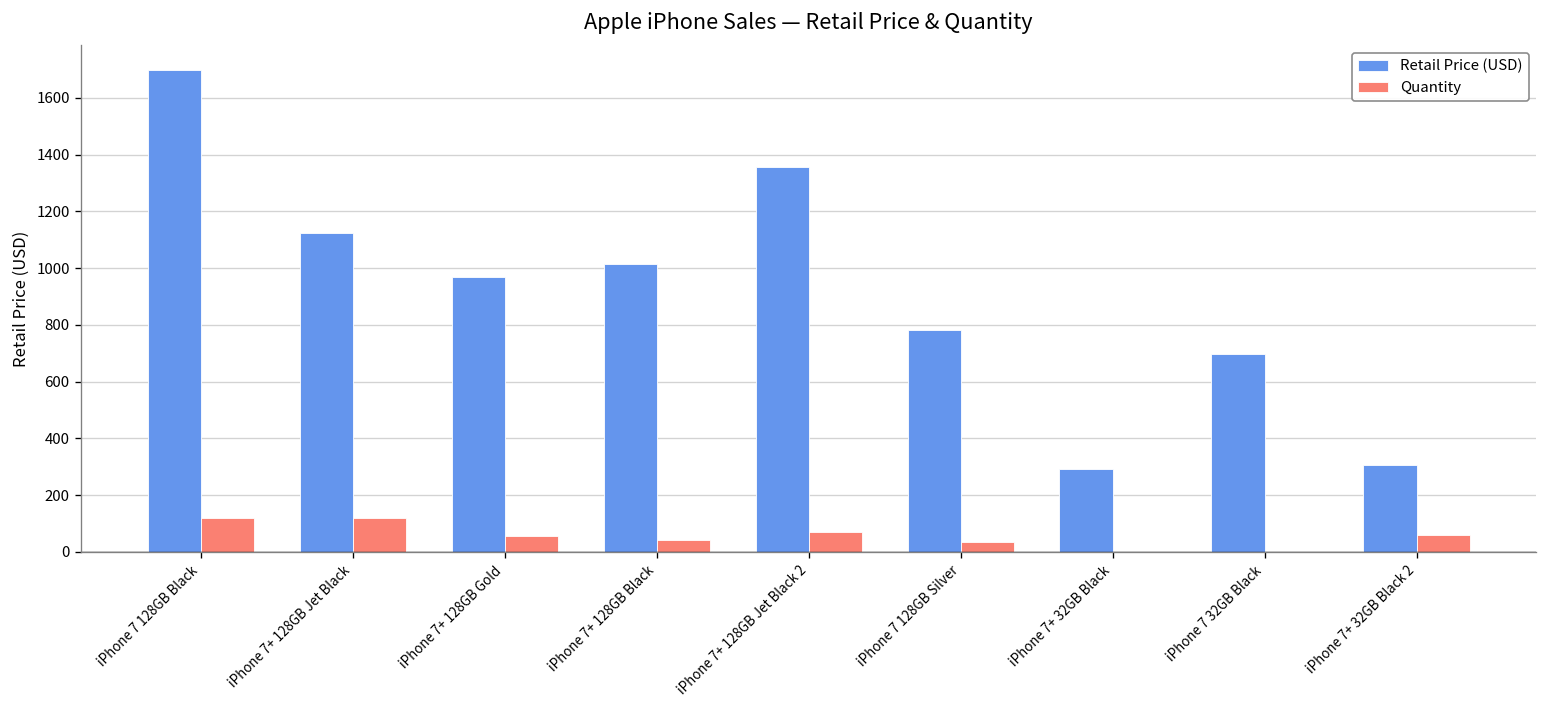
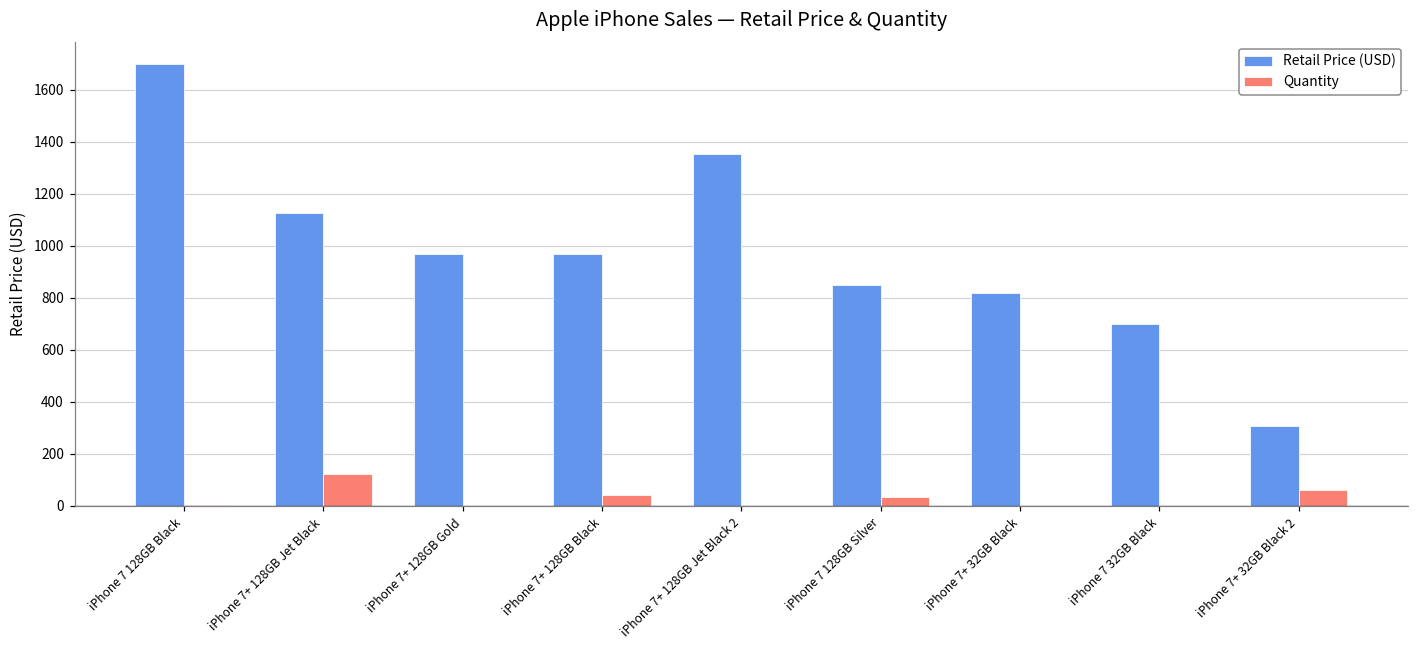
Quantity, iPhone 7 128GB Black: 120 -> 0
Quantity, iPhone 7+ 128GB Gold: 60 -> 0
Retail Price (USD), iPhone 7+ 128GB Black: 1020 -> 970
Quantity, iPhone 7+ 128GB Jet Black 2: 70 -> 0
Retail Price (USD), iPhone 7 128GB Silver: 780 -> 850
Retail Price (USD), iPhone 7+ 32GB Black: 290 -> 820
